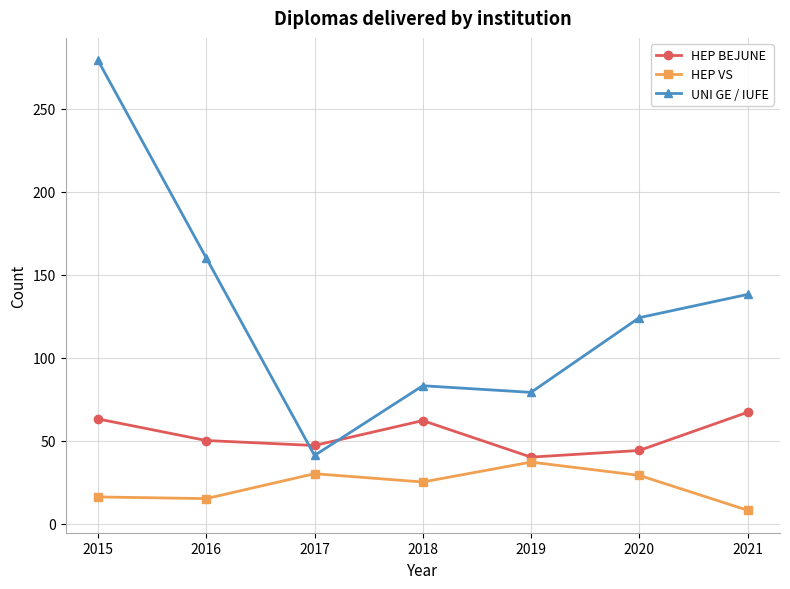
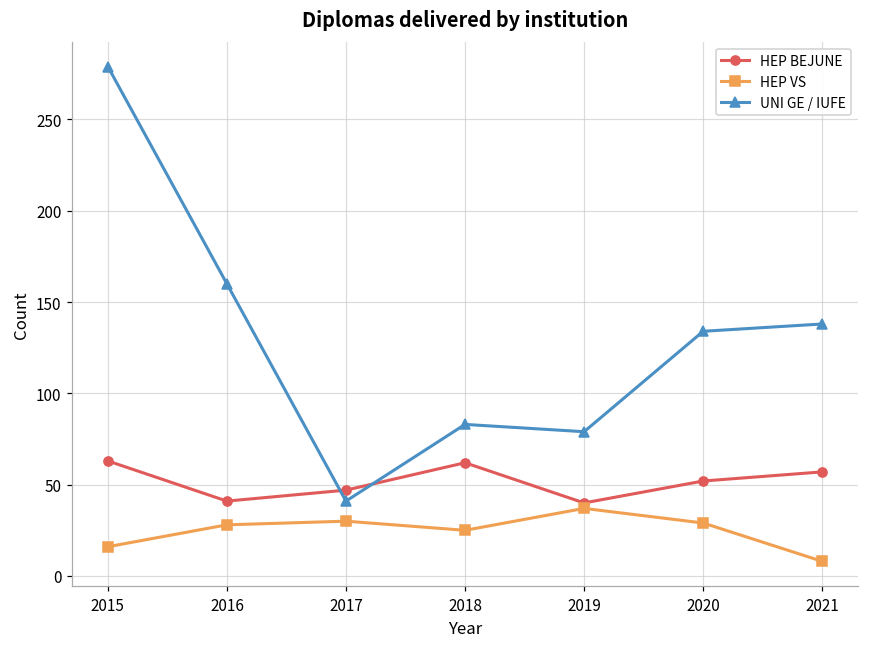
HEP BEJUNE, 2016: 50 -> 41
HEP VS, 2016: 15 -> 28
HEP BEJUNE, 2020: 44 -> 52
UNI GE / IUFE, 2020: 124 -> 134
HEP BEJUNE, 2021: 67 -> 57
